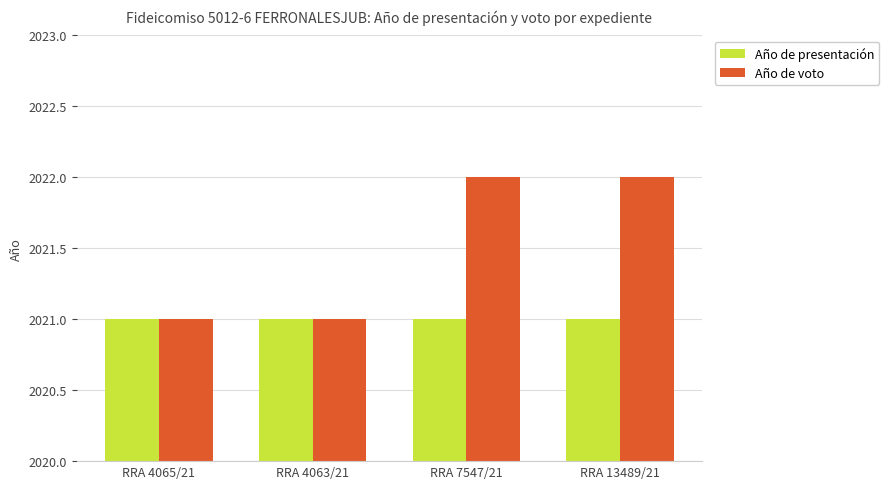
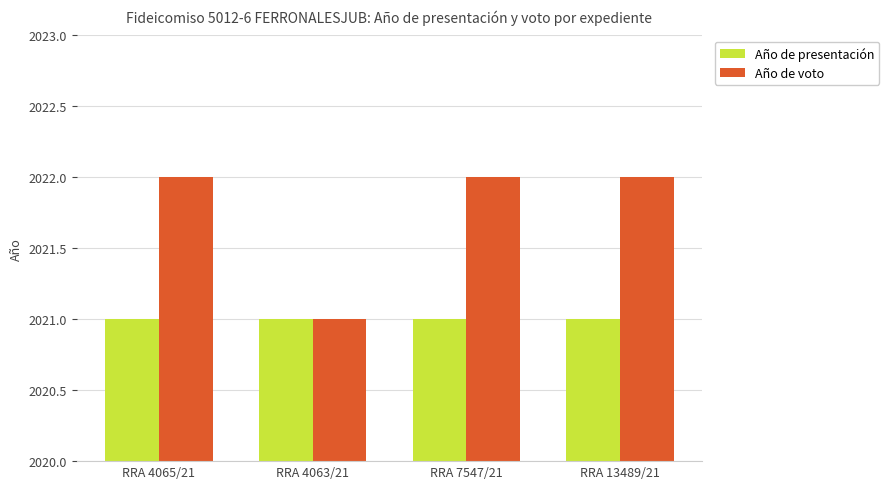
Año de voto, RRA 4065/21: 2021 -> 2022
